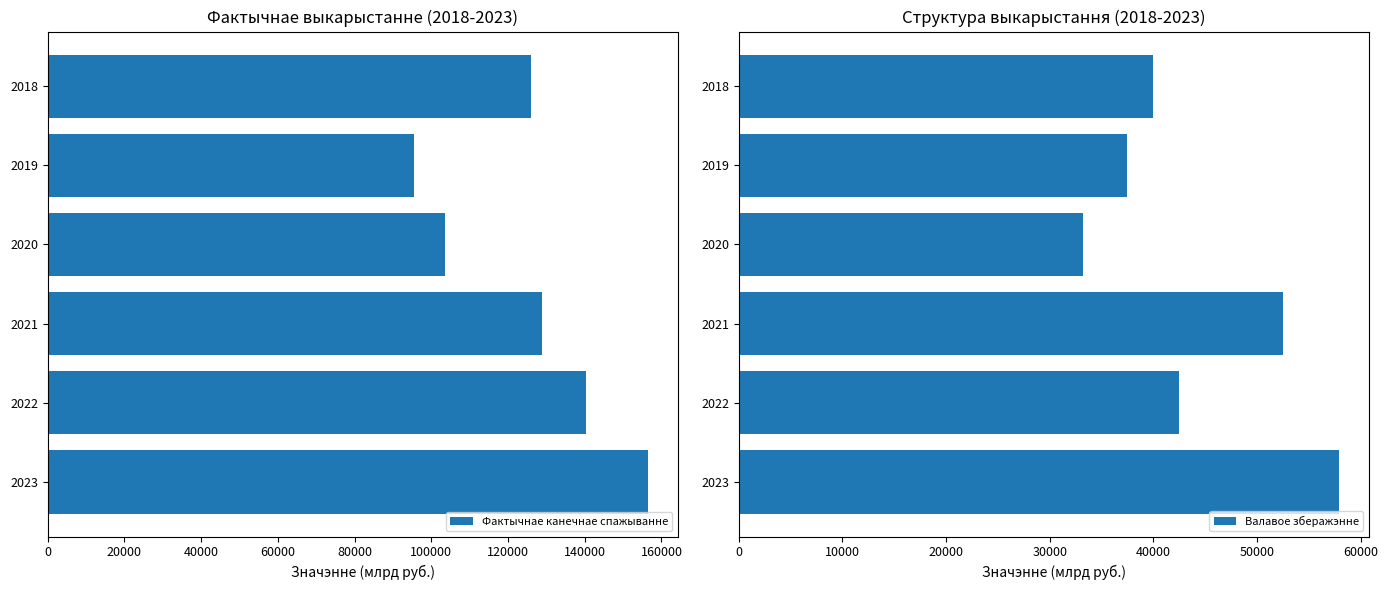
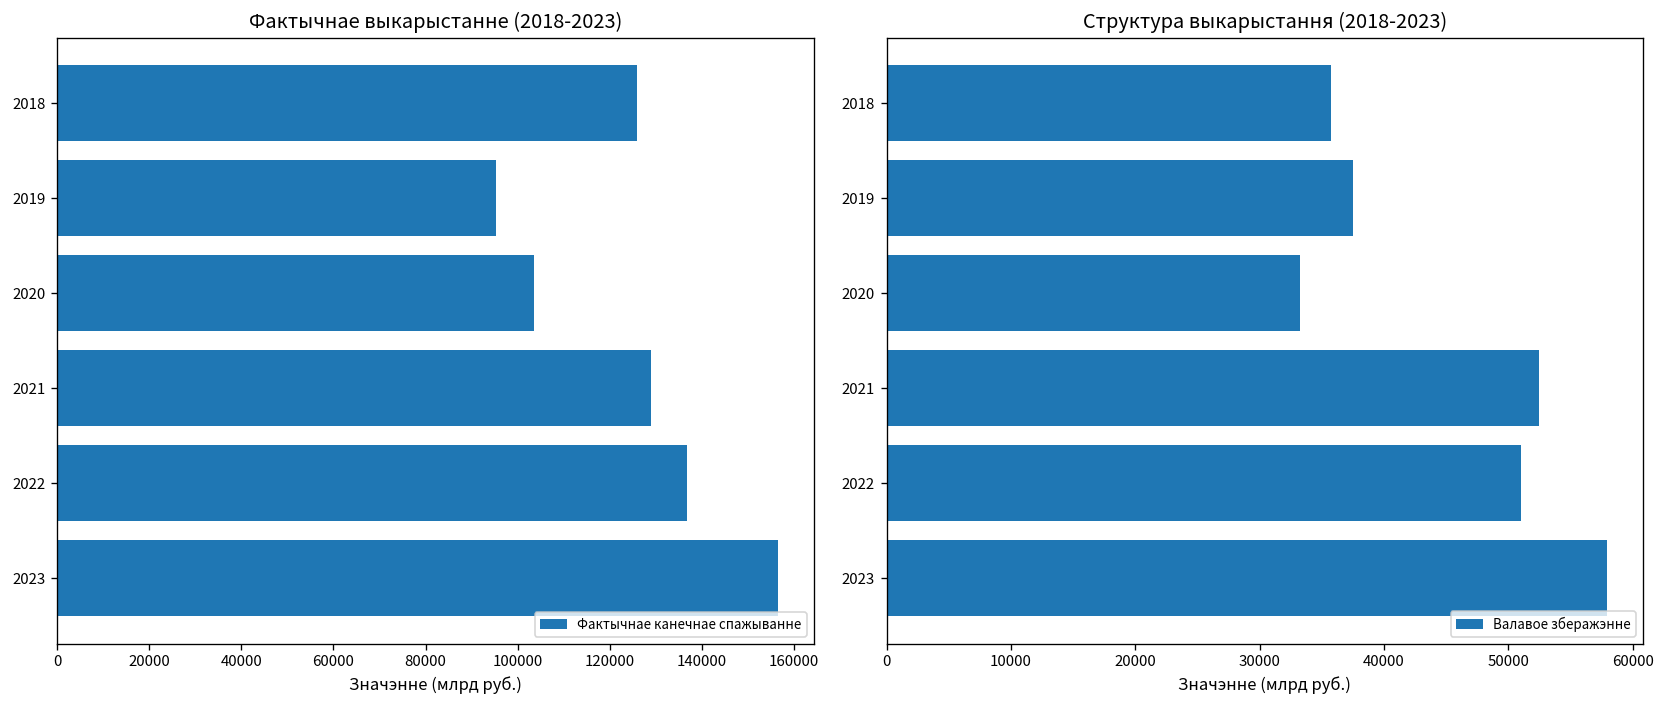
Фактычнае выкарыстанне (2018-2023), 2022: 140000 -> 137000
Структура выкарыстання (2018-2023), 2018: 39900 -> 35700
Структура выкарыстання (2018-2023), 2022: 42500 -> 51000
